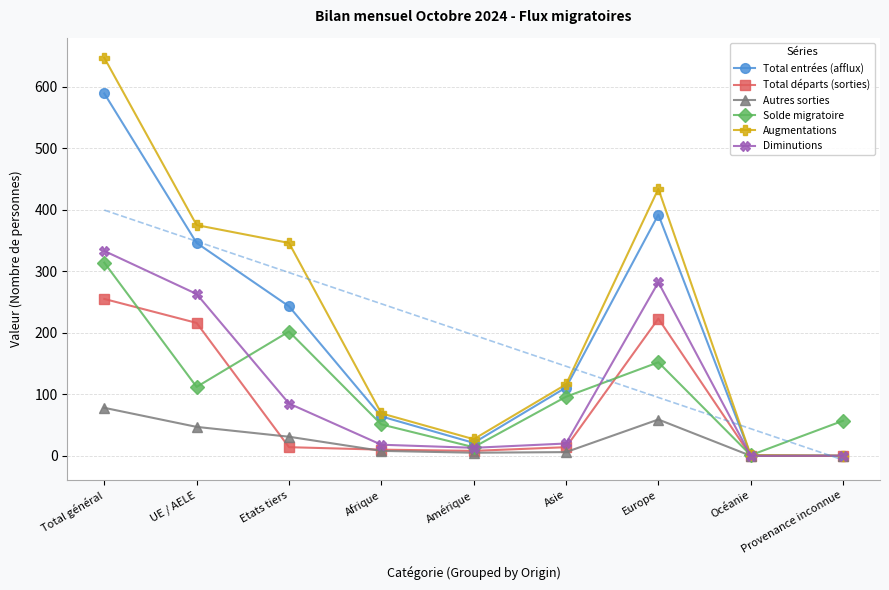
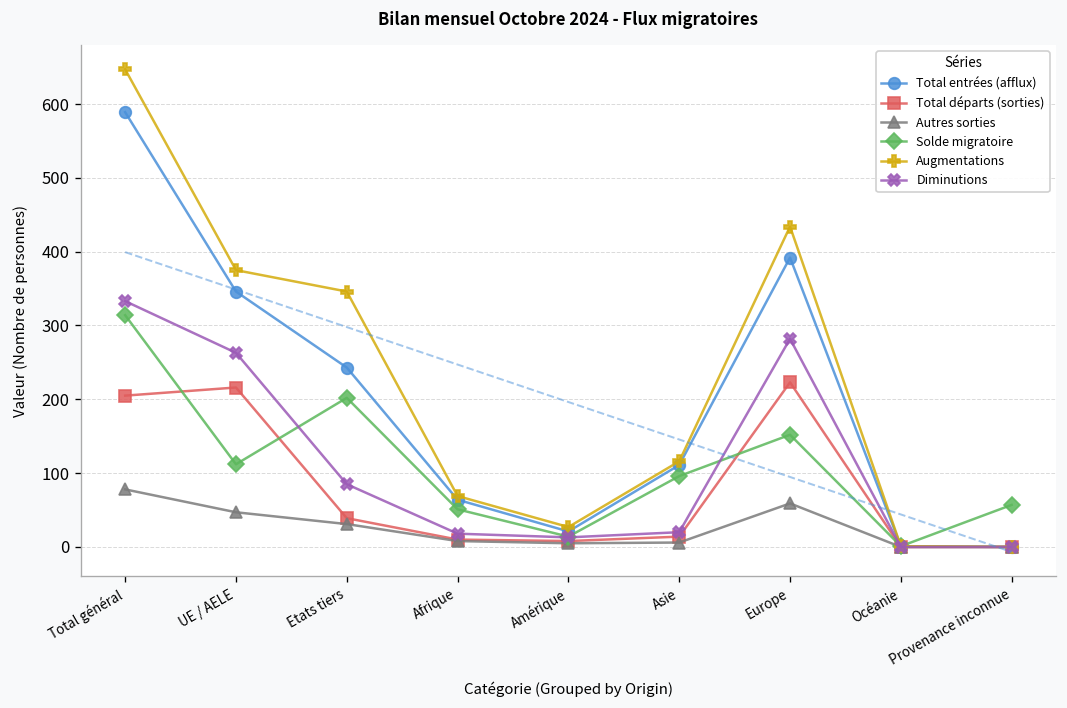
Total départs (sorties), Total général: 260 -> 210
Total départs (sorties), Etats tiers: 10 -> 40
